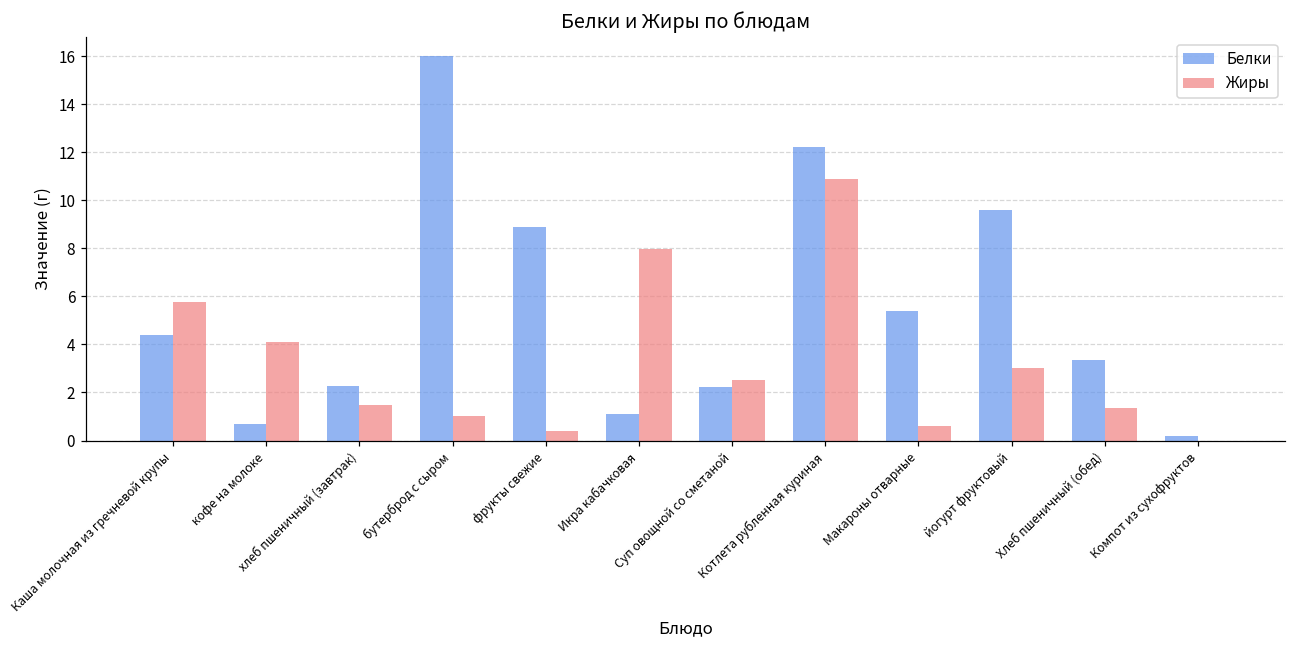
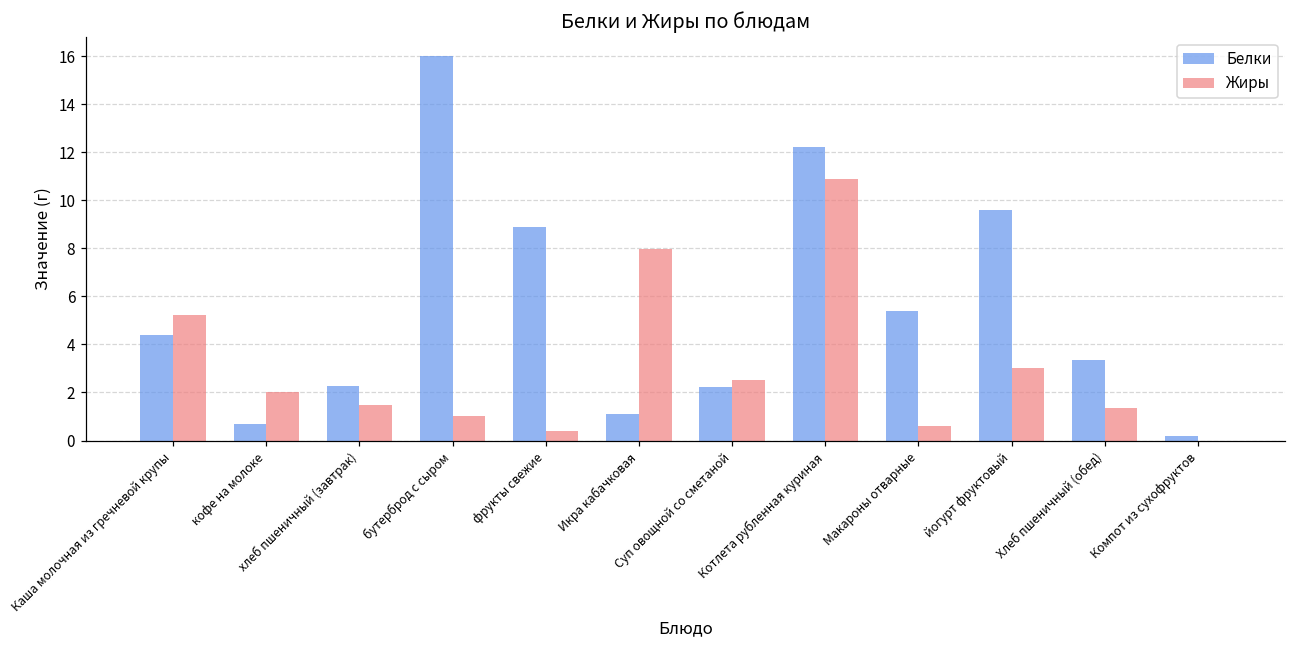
Жиры, Каша молочная из гречневой крупы: 5.8 -> 5.2
Жиры, кофе на молоке: 4.1 -> 2.0
